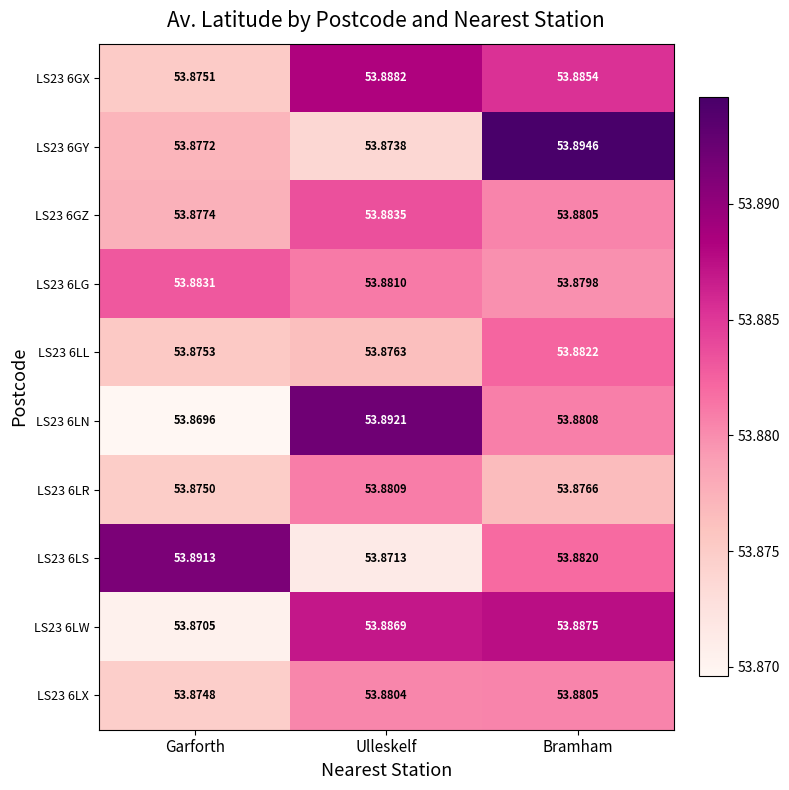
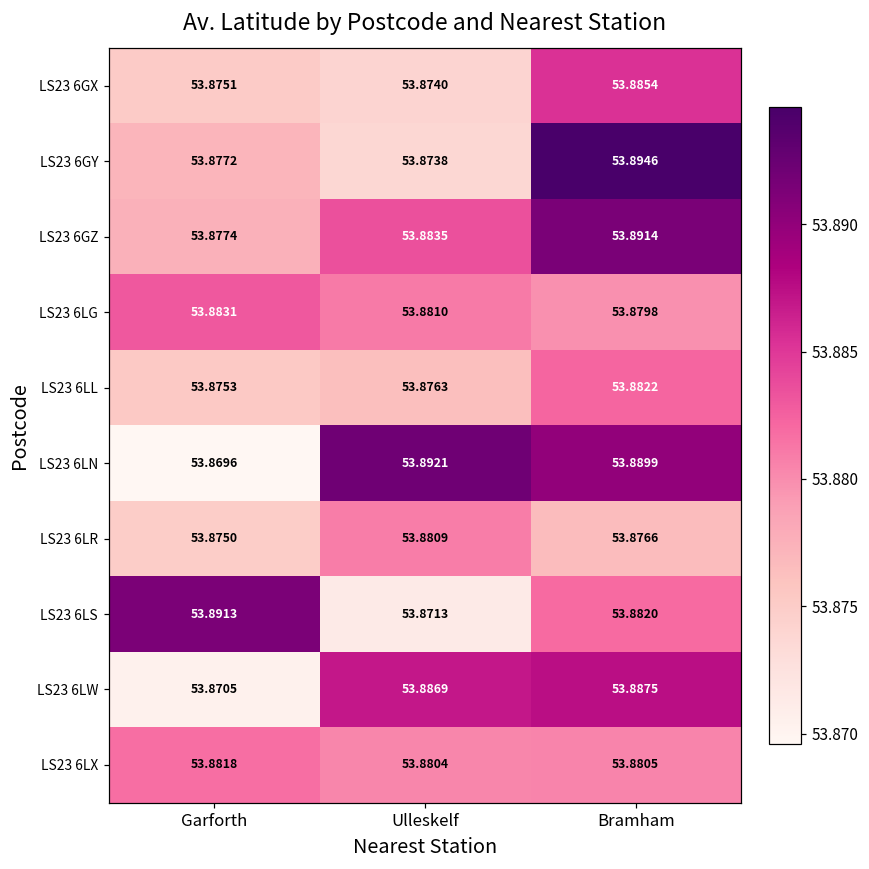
LS23 6GX, Ulleskelf: 53.8882 -> 53.8740
LS23 6GZ, Bramham: 53.8805 -> 53.8914
LS23 6LN, Bramham: 53.8808 -> 53.8899
LS23 6LX, Garforth: 53.8748 -> 53.8818
